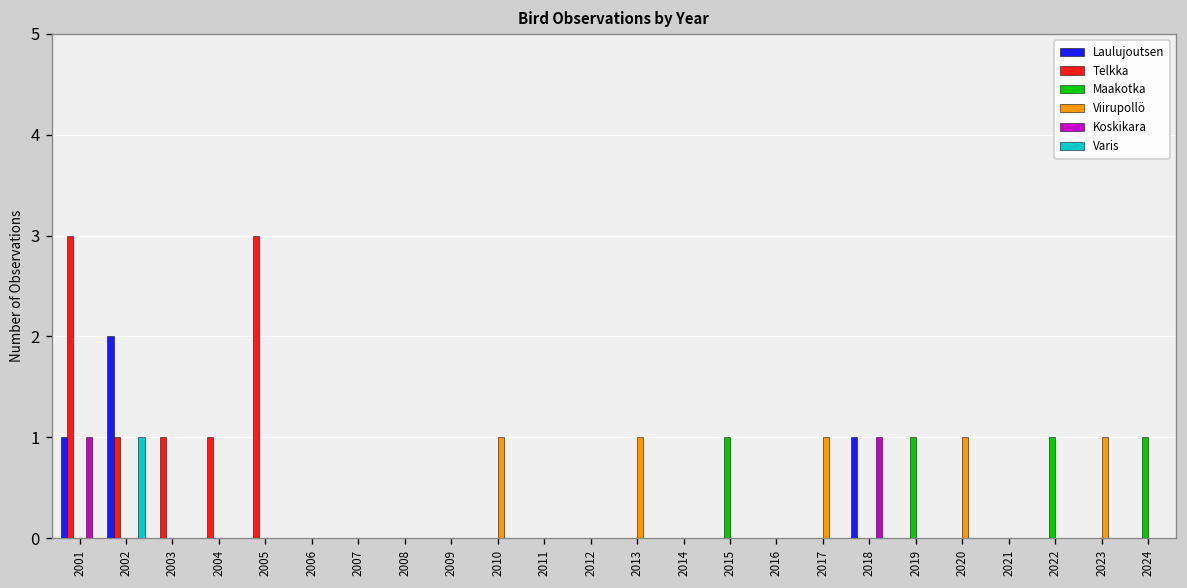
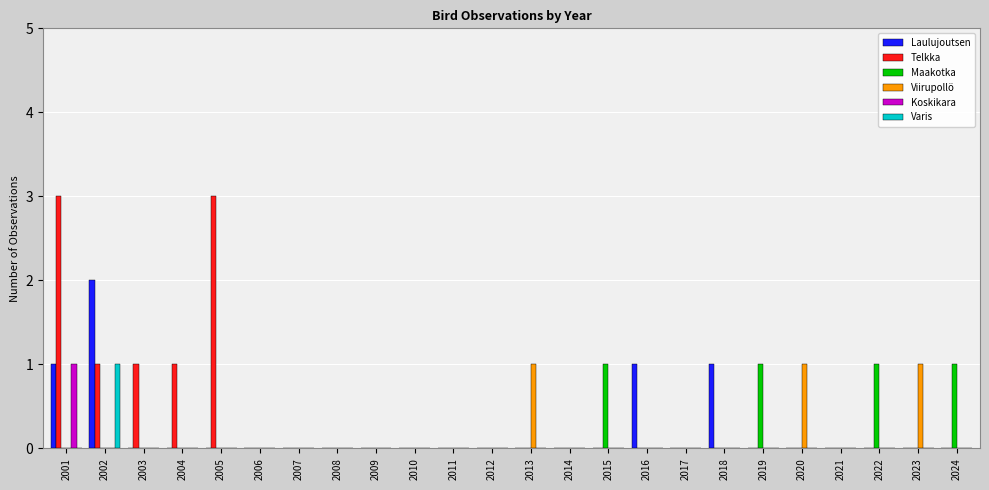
Viirupollö, 2010: 1 -> 0
Laulujoutsen, 2016: 0 -> 1
Viirupollö, 2017: 1 -> 0
Koskikara, 2018: 1 -> 0
